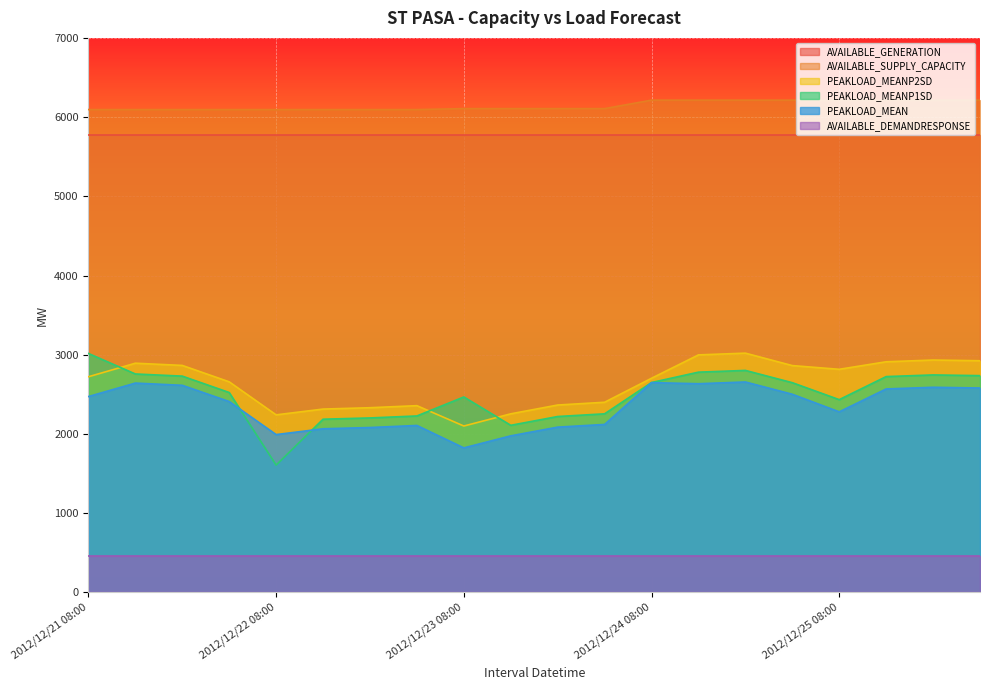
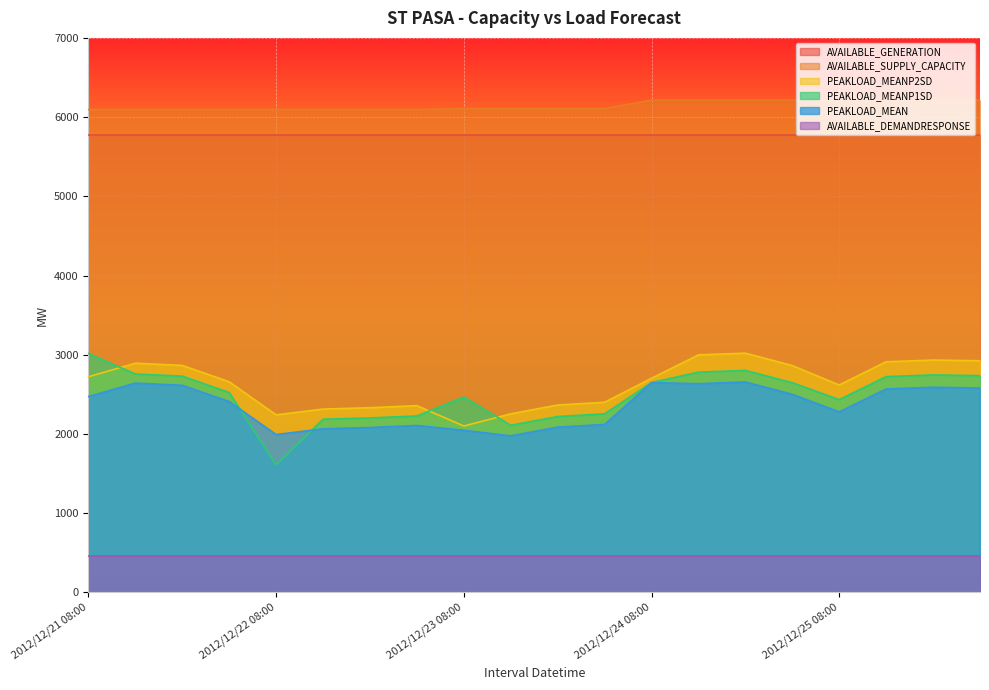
PEAKLOAD_MEAN, 2012/12/23 08:00: 1800 -> 2000
PEAKLOAD_MEANP2SD, 2012/12/25 08:00: 2800 -> 2600
